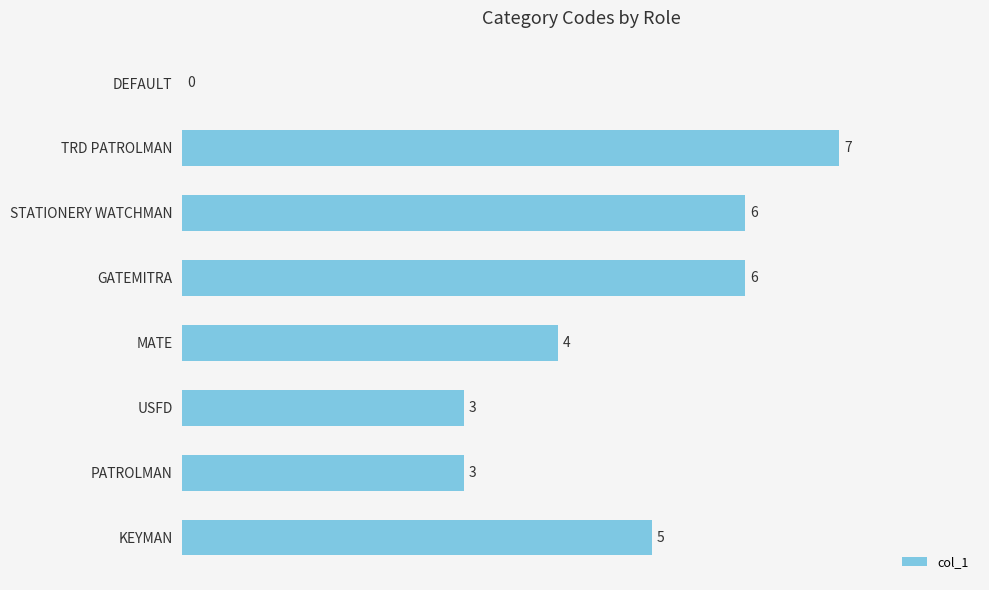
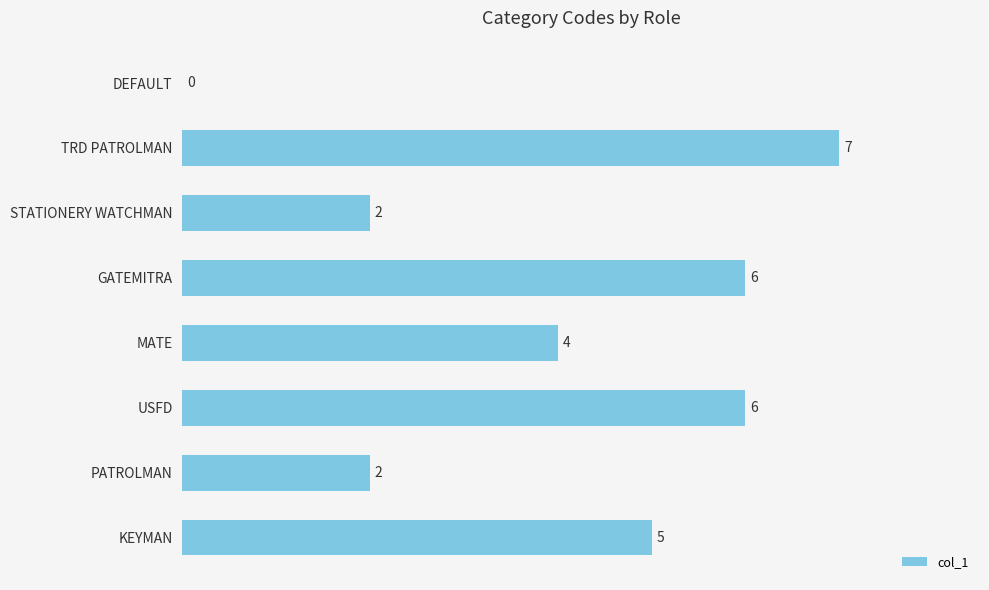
STATIONERY WATCHMAN: 6 -> 2
USFD: 3 -> 6
PATROLMAN: 3 -> 2
